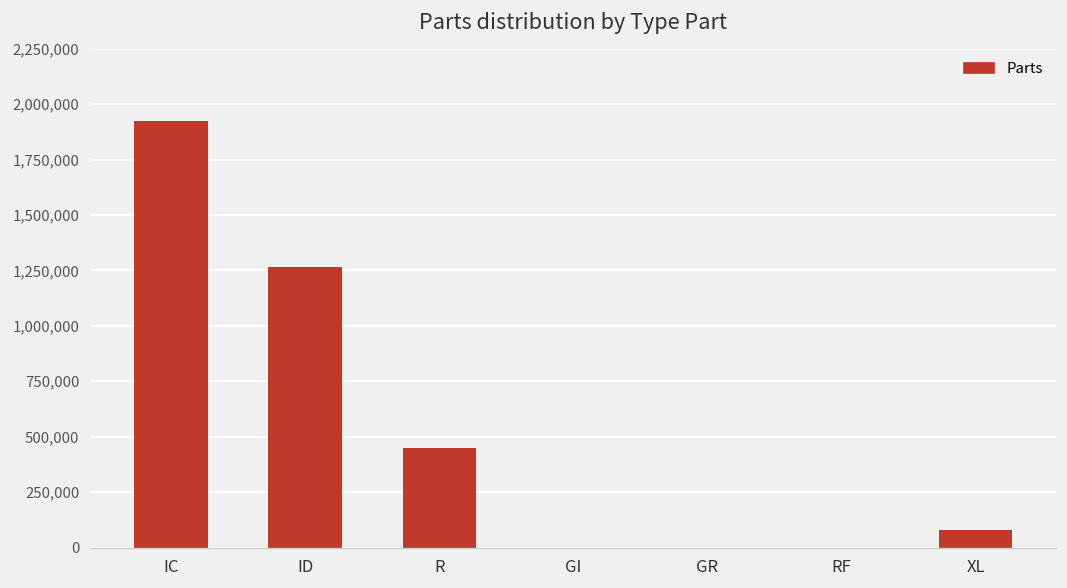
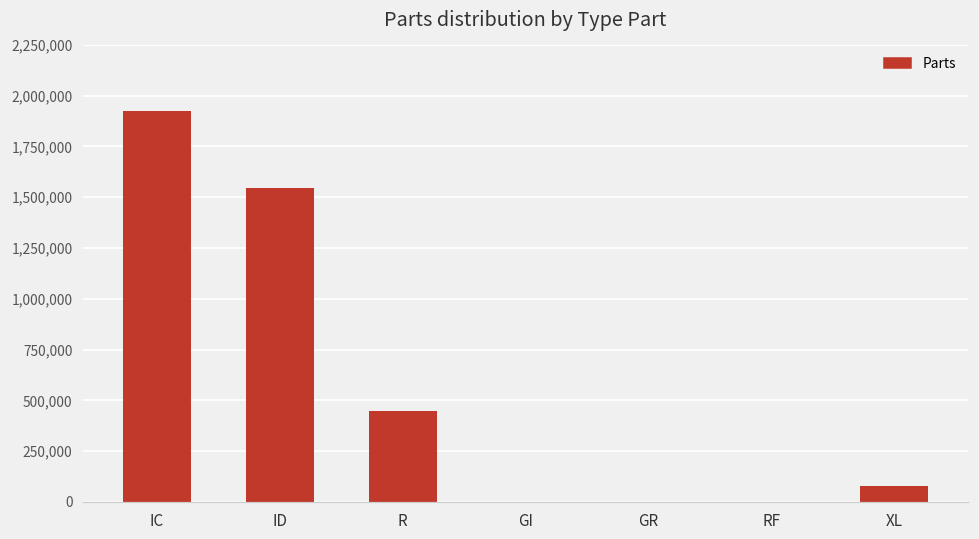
ID: 1,270,000 -> 1,540,000
